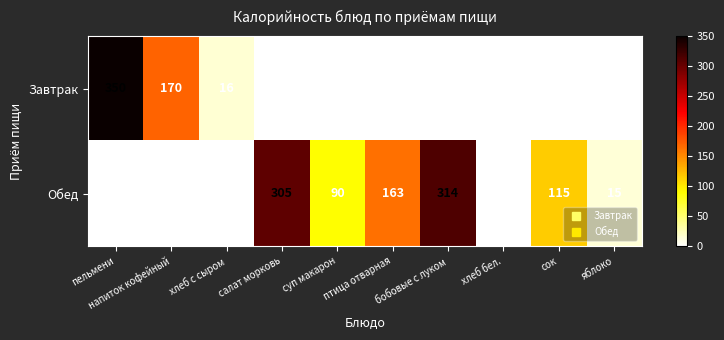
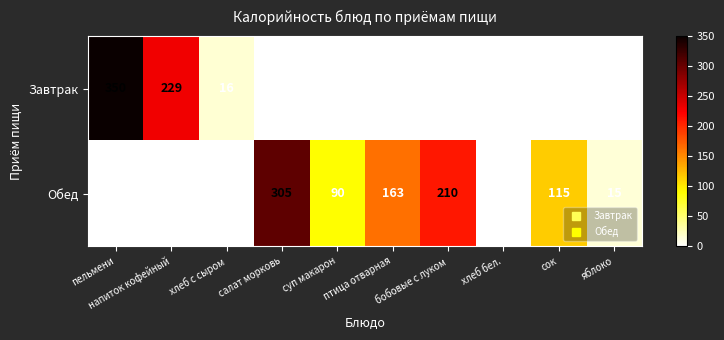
Завтрак, напиток кофейный: 170 -> 229
Обед, бобовые с луком: 314 -> 210
